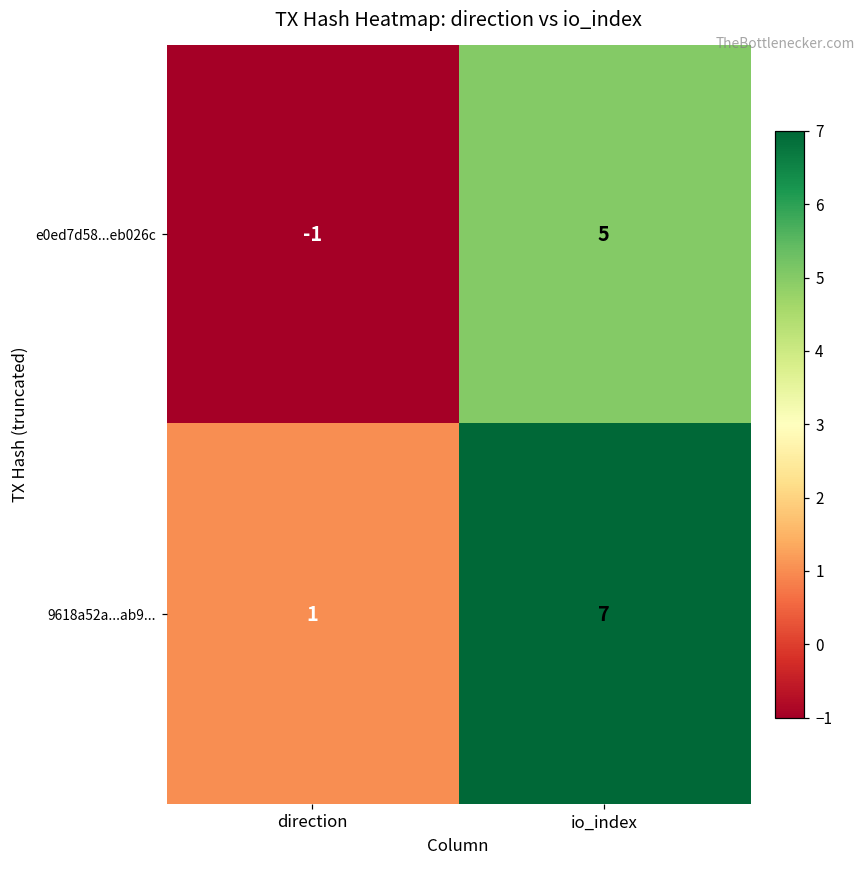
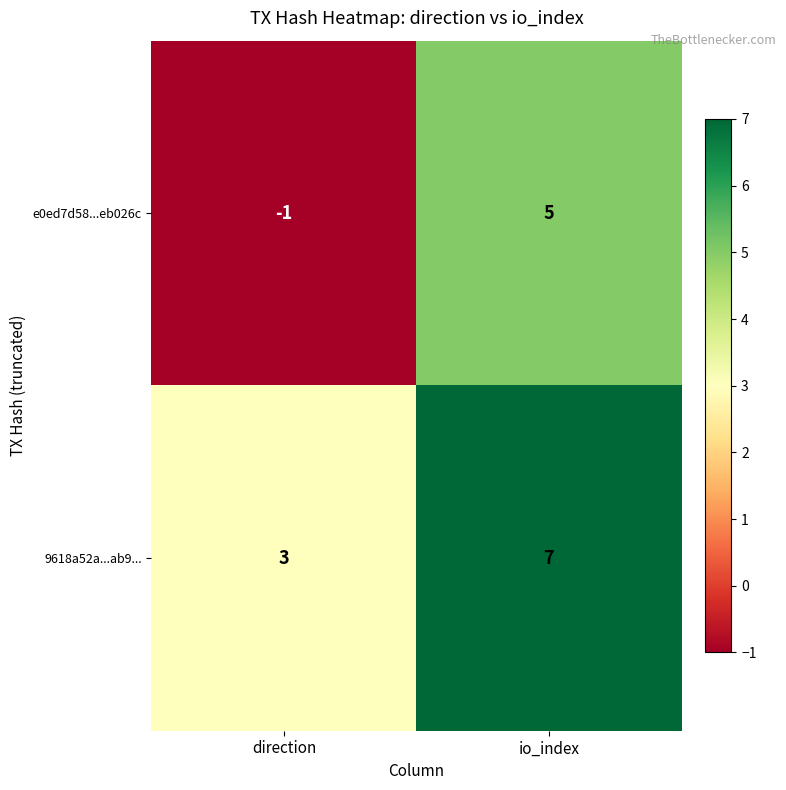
9618a52a...ab9..., direction: 1 -> 3
